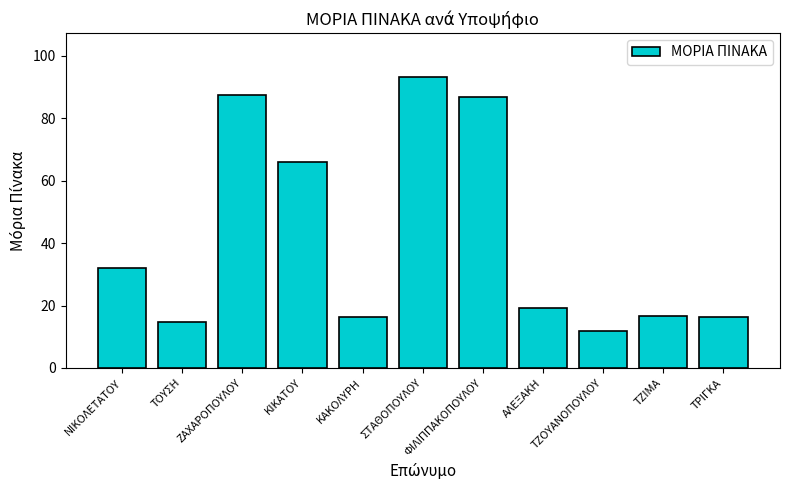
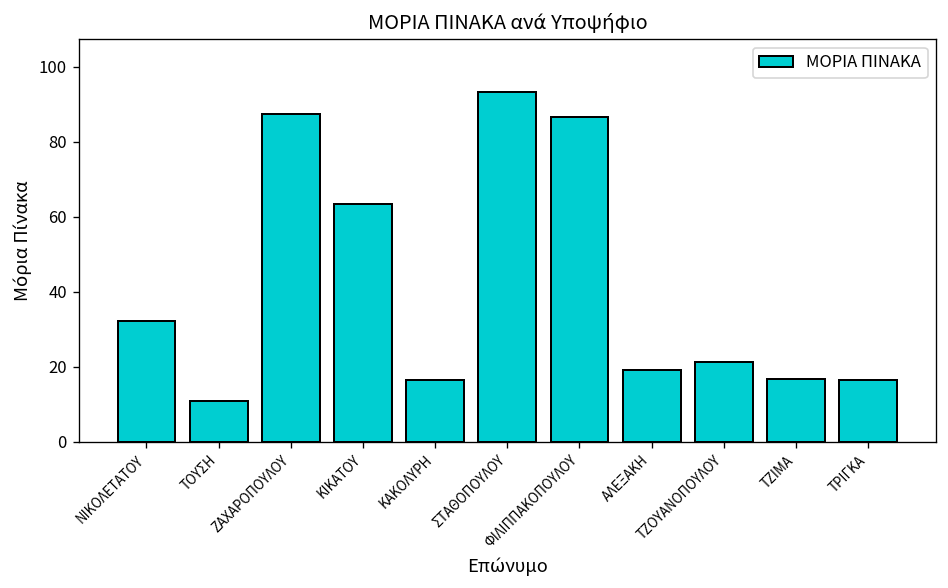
ΤΟΥΣΗ: 15 -> 11
ΚΙΚΑΤΟΥ: 66 -> 63
ΤΖΟΥΑΝΟΠΟΥΛΟΥ: 12 -> 21
